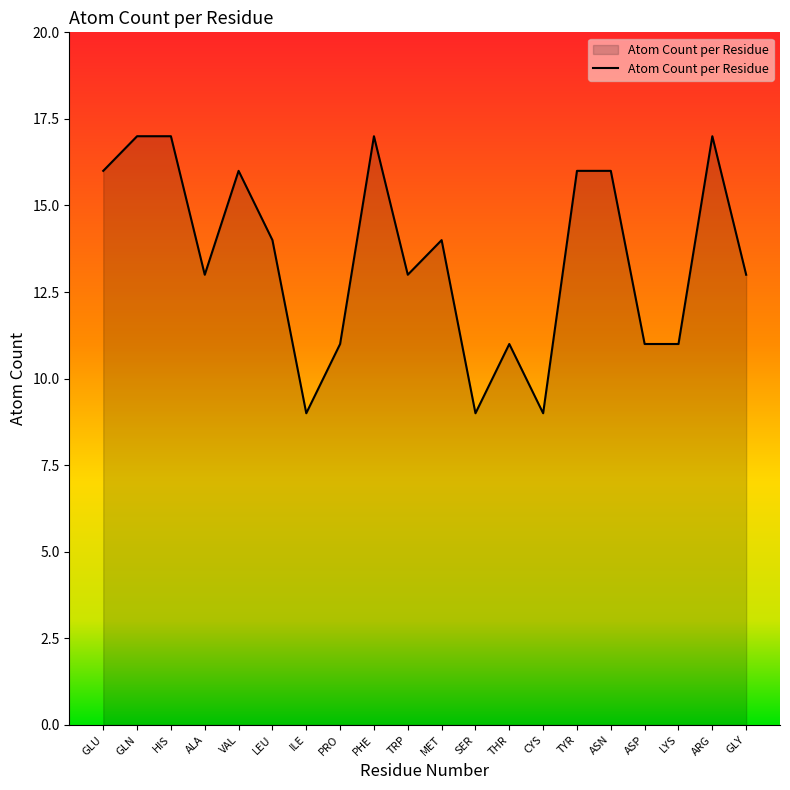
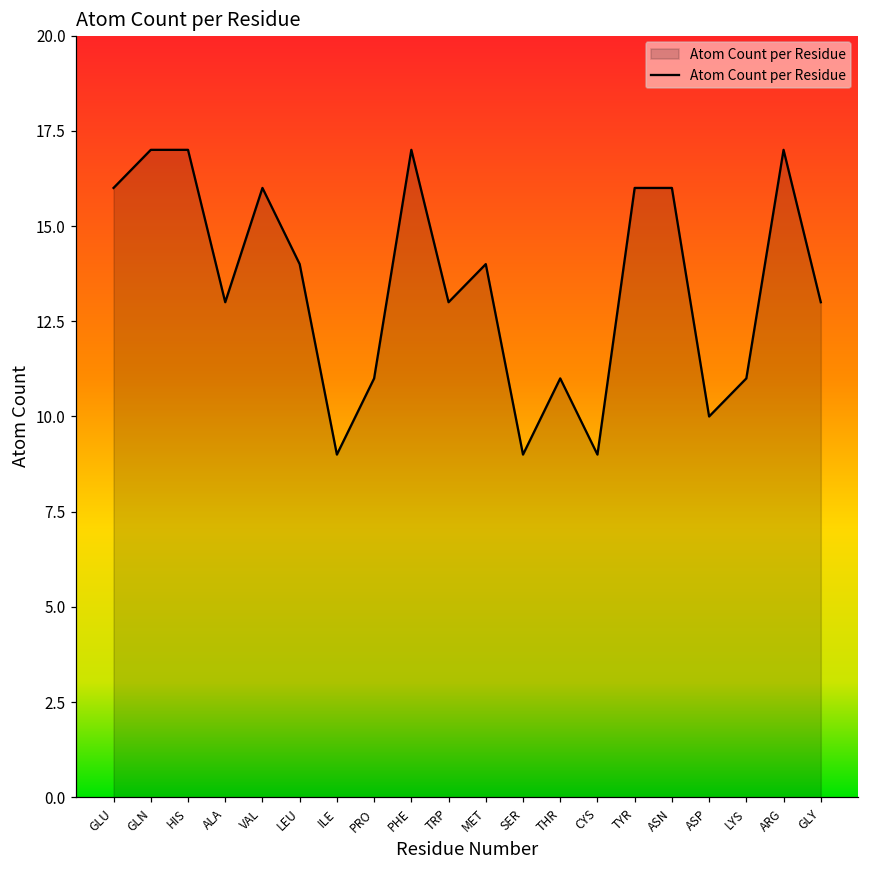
ASP: 11 -> 10
